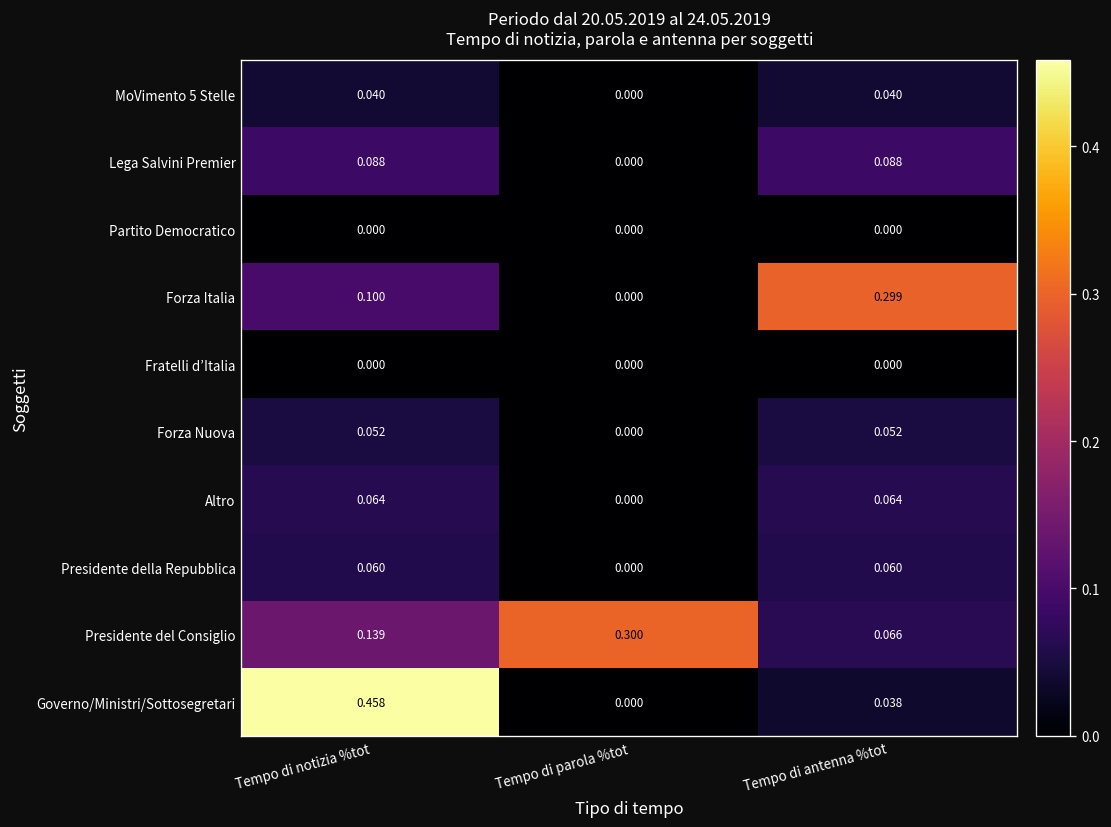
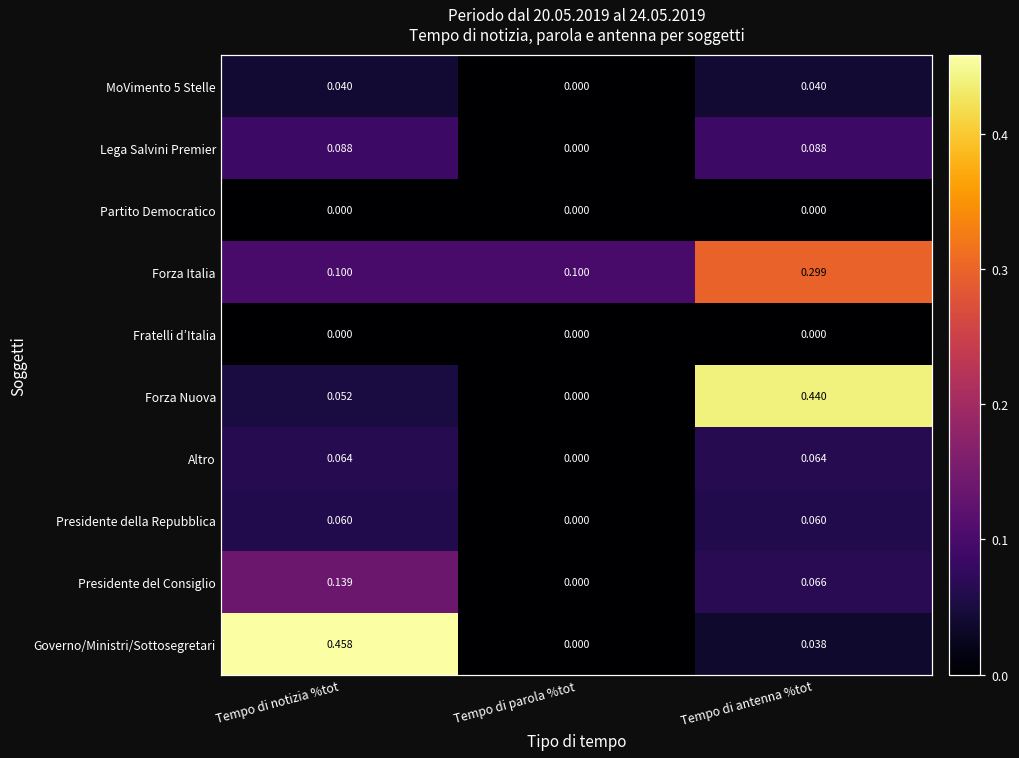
Forza Italia, Tempo di parola %tot: 0.000 -> 0.100
Forza Nuova, Tempo di antenna %tot: 0.052 -> 0.440
Presidente del Consiglio, Tempo di parola %tot: 0.300 -> 0.000
